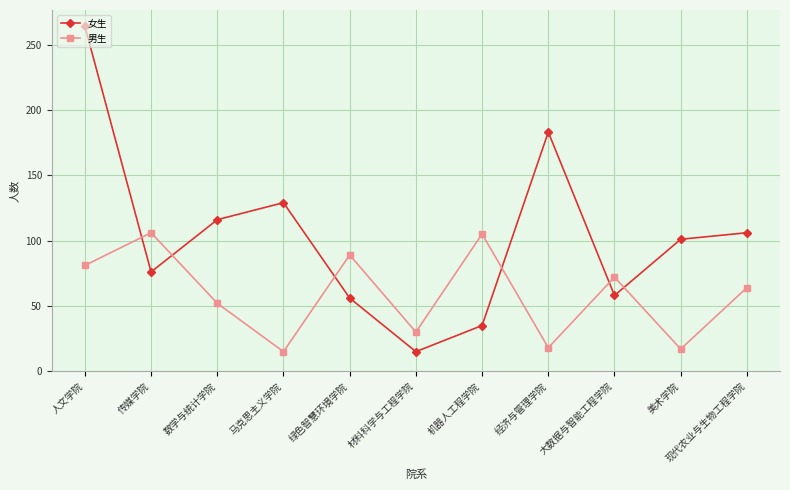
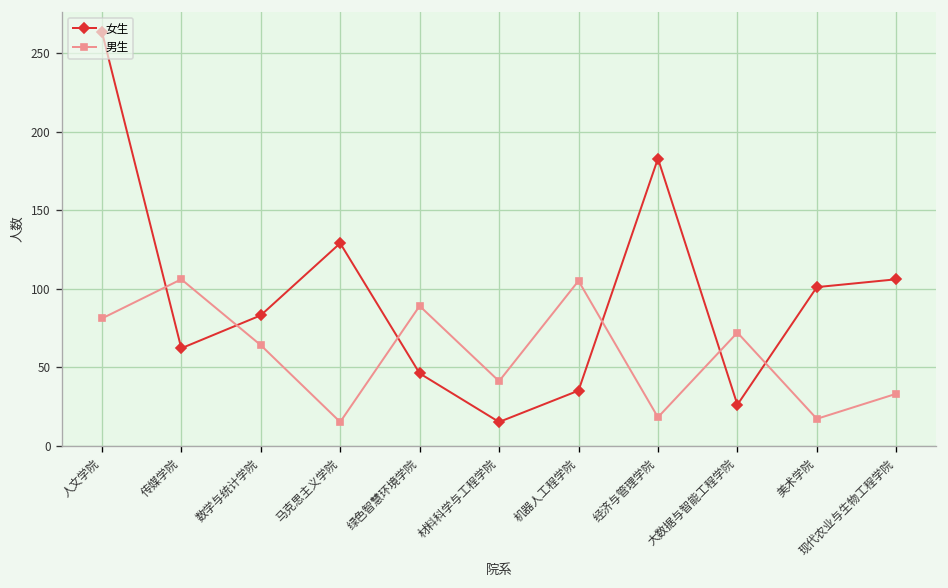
女生, 传媒学院: 76 -> 62
女生, 数学与统计学院: 116 -> 83
男生, 数学与统计学院: 52 -> 64
女生, 绿色智慧环境学院: 56 -> 46
男生, 材料科学与工程学院: 30 -> 41
女生, 大数据与智能工程学院: 58 -> 26
男生, 现代农业与生物工程学院: 64 -> 33
